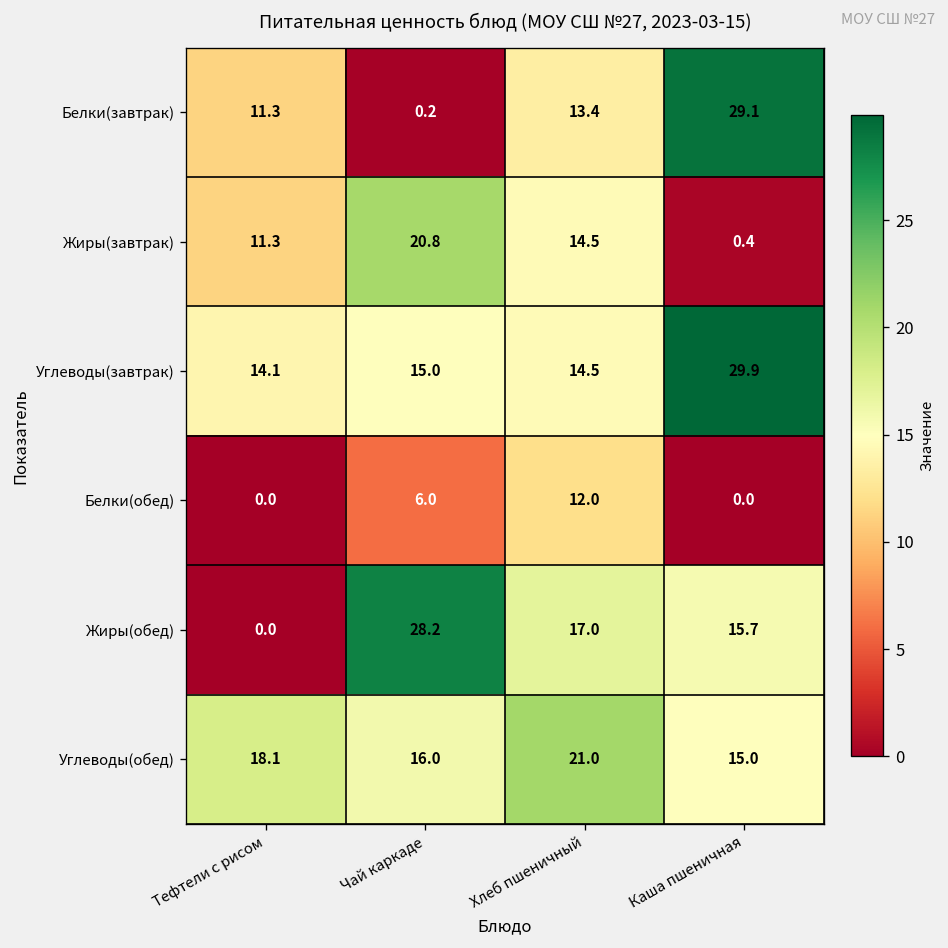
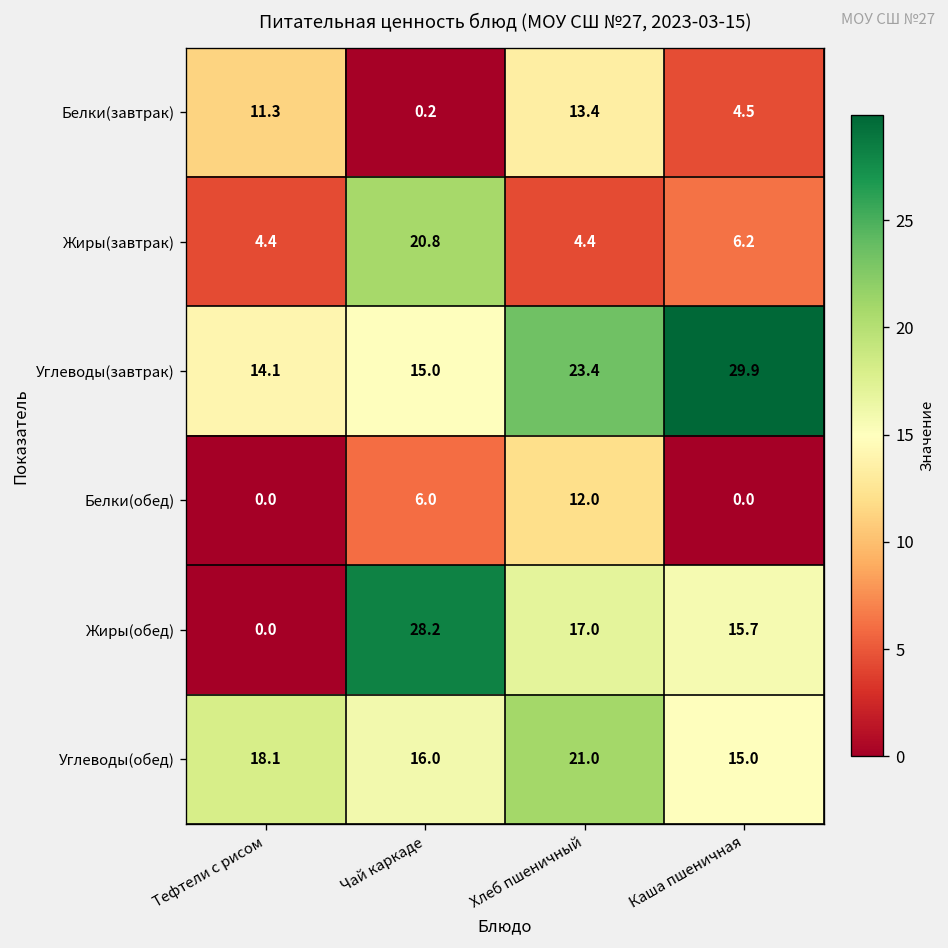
Белки(завтрак), Каша пшеничная: 29.1 -> 4.5
Жиры(завтрак), Тефтели с рисом: 11.3 -> 4.4
Жиры(завтрак), Хлеб пшеничный: 14.5 -> 4.4
Жиры(завтрак), Каша пшеничная: 0.4 -> 6.2
Углеводы(завтрак), Хлеб пшеничный: 14.5 -> 23.4
